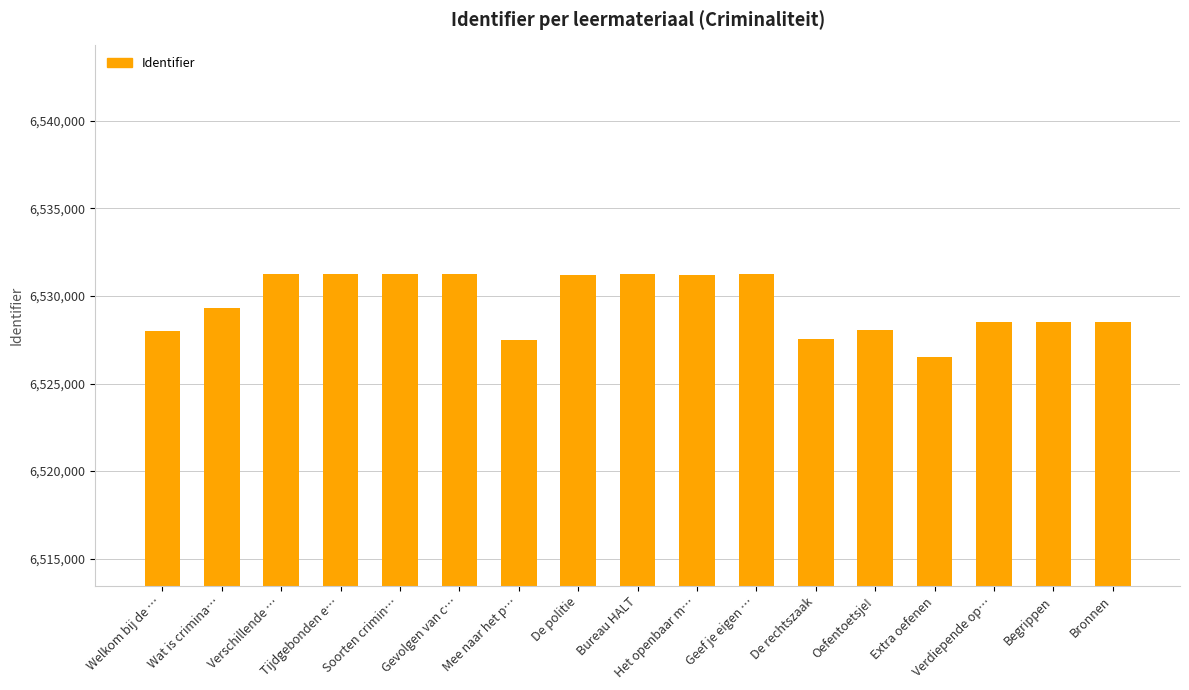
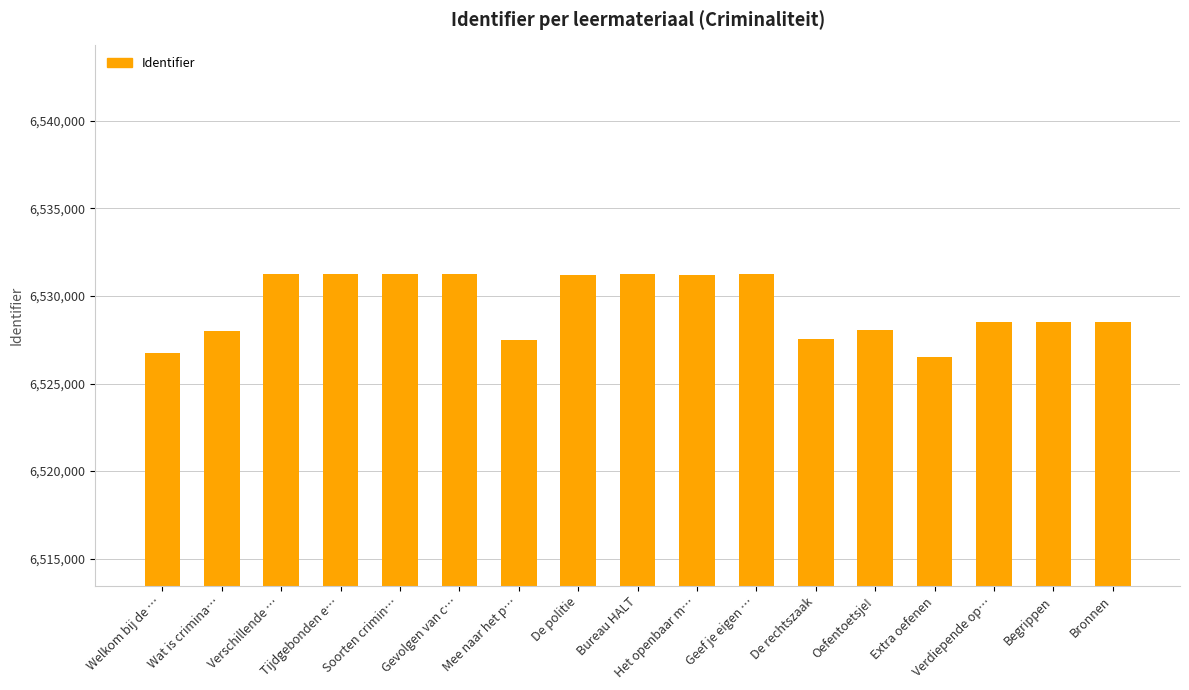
Welkom bij de …: 6,528,000 -> 6,526,700
Wat is crimina…: 6,529,300 -> 6,528,000
